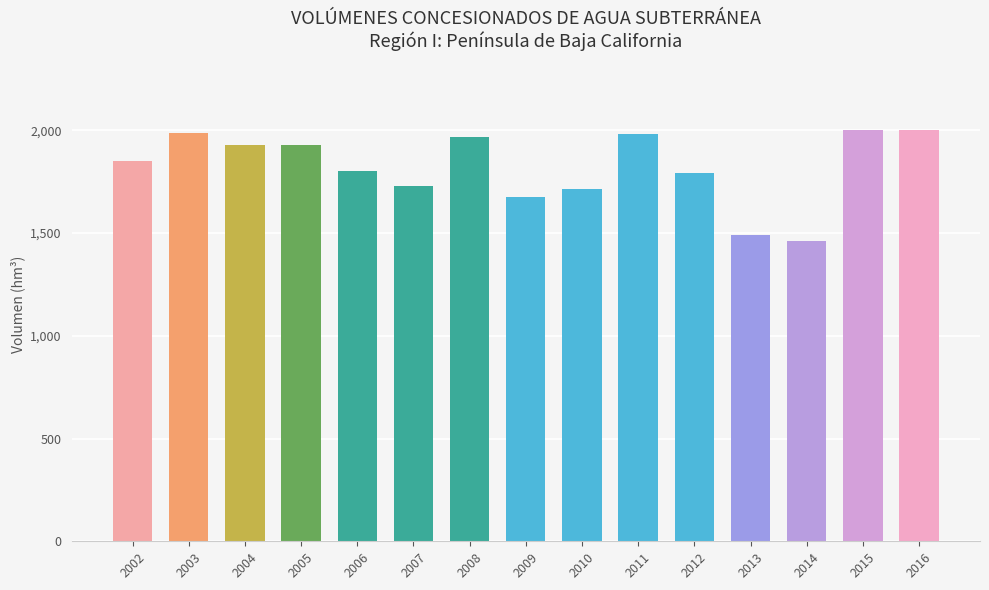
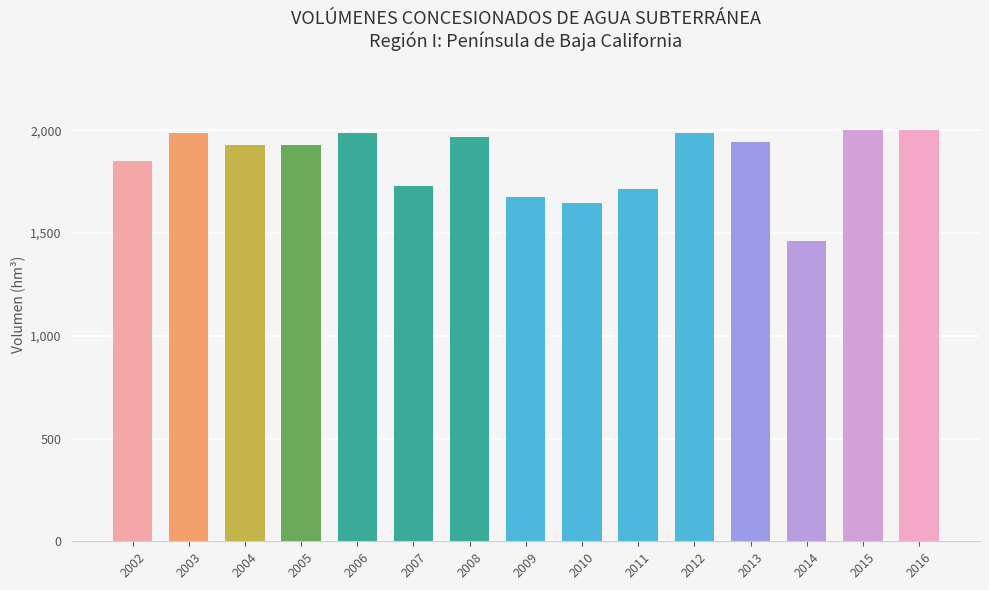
2006: 1,800 -> 1,990
2010: 1,710 -> 1,650
2011: 1,980 -> 1,720
2012: 1,790 -> 1,990
2013: 1,490 -> 1,940
